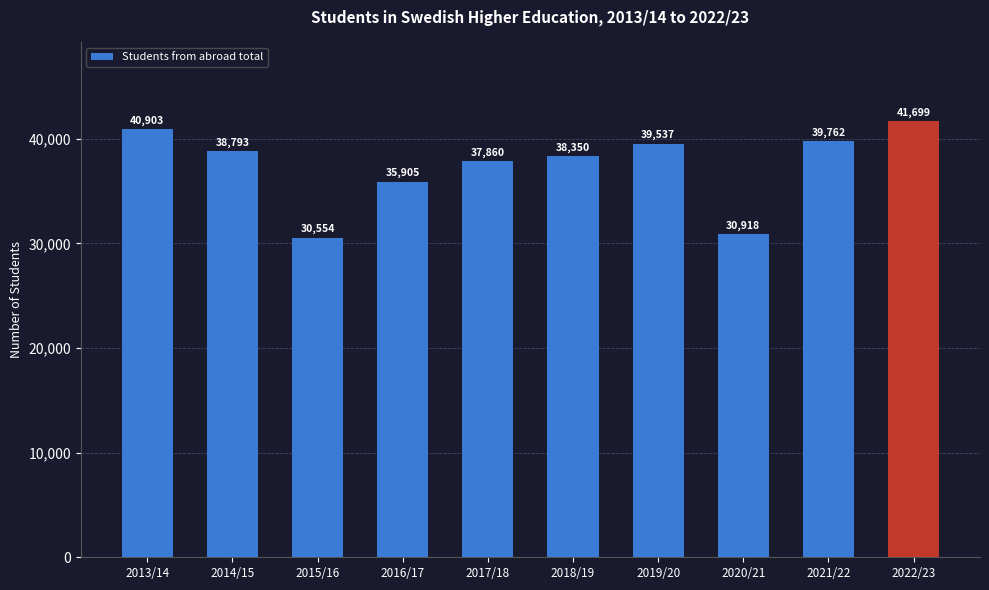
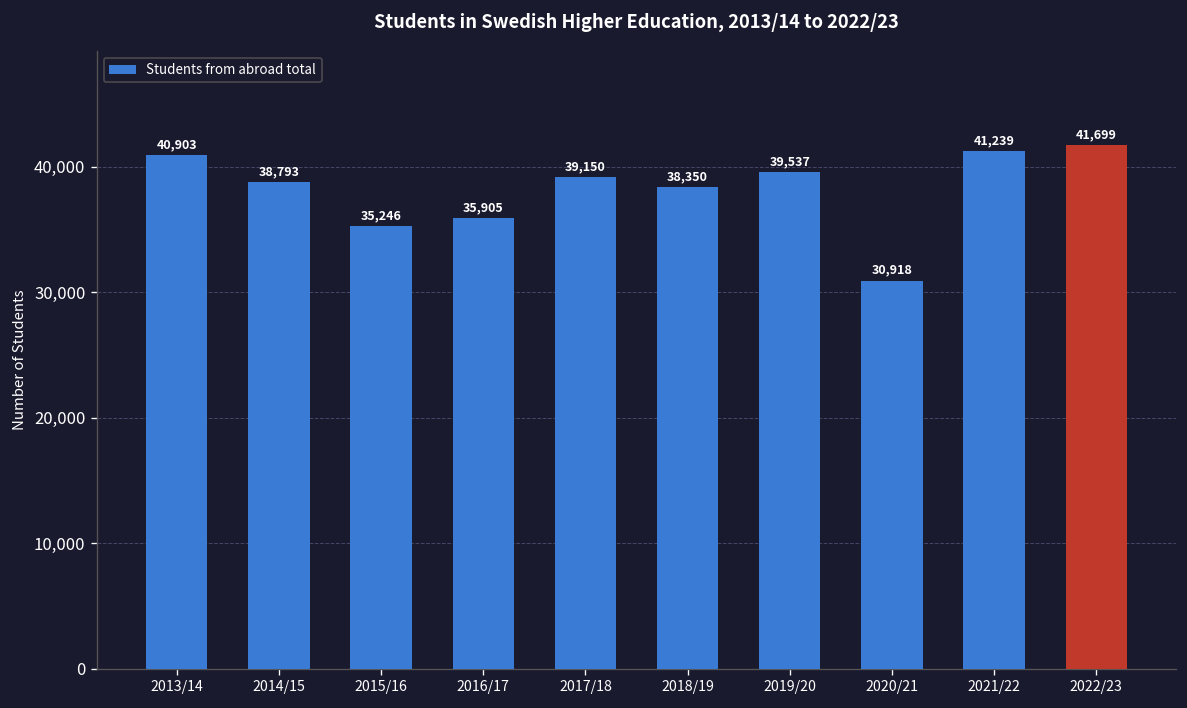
2015/16: 30,554 -> 35,246
2017/18: 37,860 -> 39,150
2021/22: 39,762 -> 41,239
